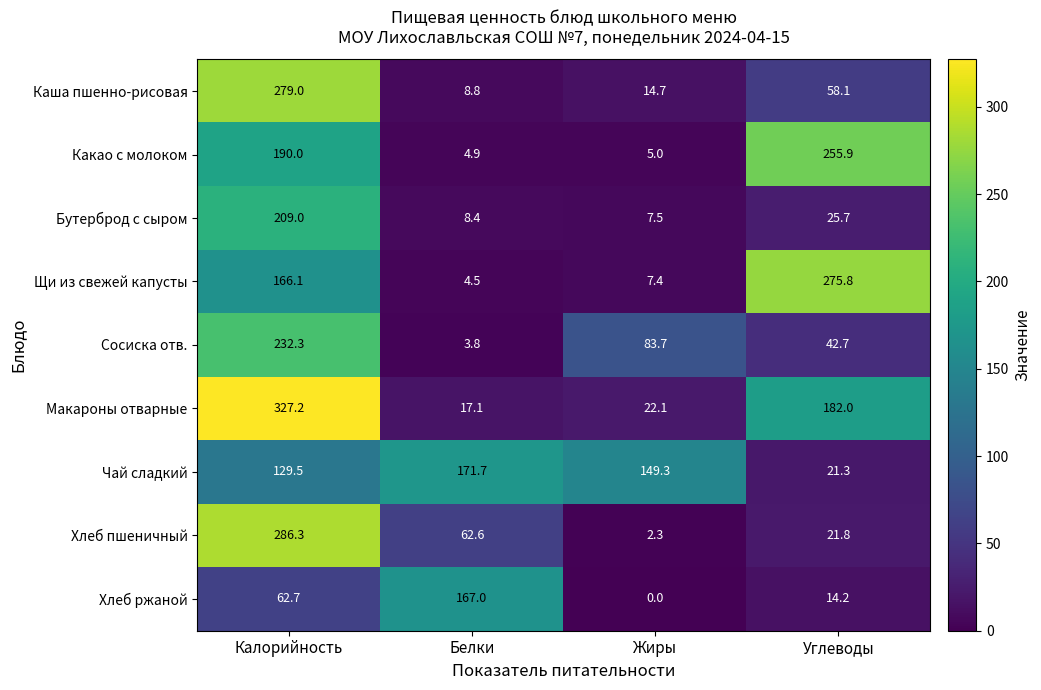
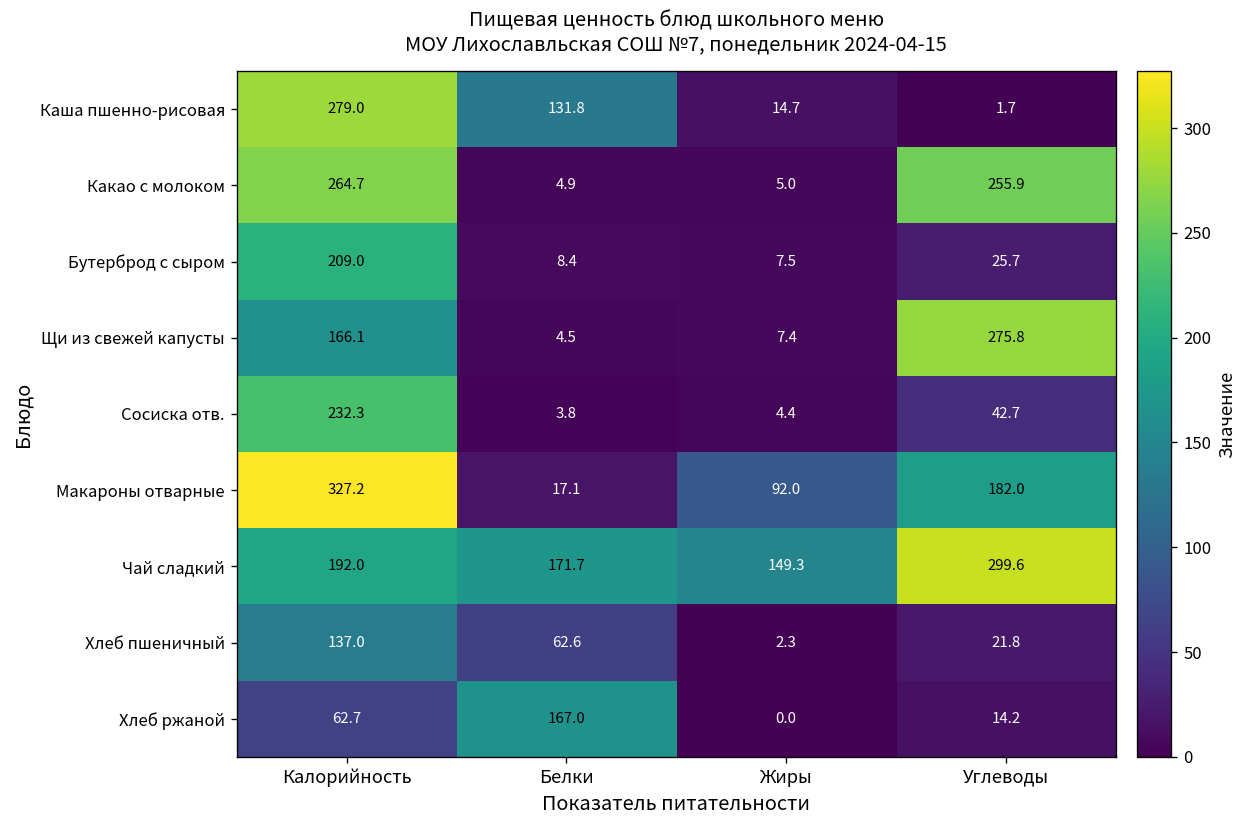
Каша пшенно-рисовая, Белки: 8.8 -> 131.8
Каша пшенно-рисовая, Углеводы: 58.1 -> 1.7
Какао с молоком, Калорийность: 190.0 -> 264.7
Сосиска отв., Жиры: 83.7 -> 4.4
Макароны отварные, Жиры: 22.1 -> 92.0
Чай сладкий, Калорийность: 129.5 -> 192.0
Чай сладкий, Углеводы: 21.3 -> 299.6
Хлеб пшеничный, Калорийность: 286.3 -> 137.0
